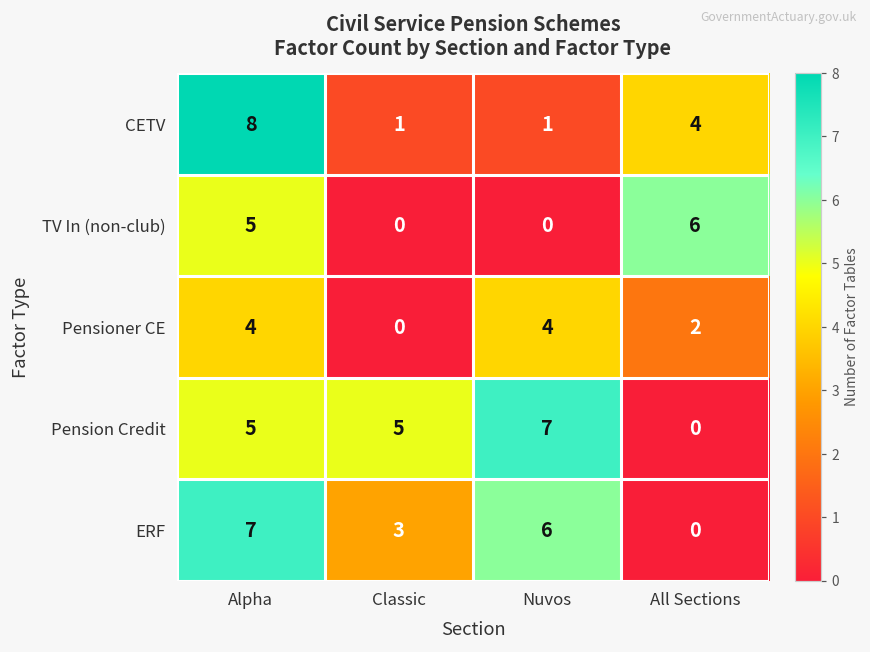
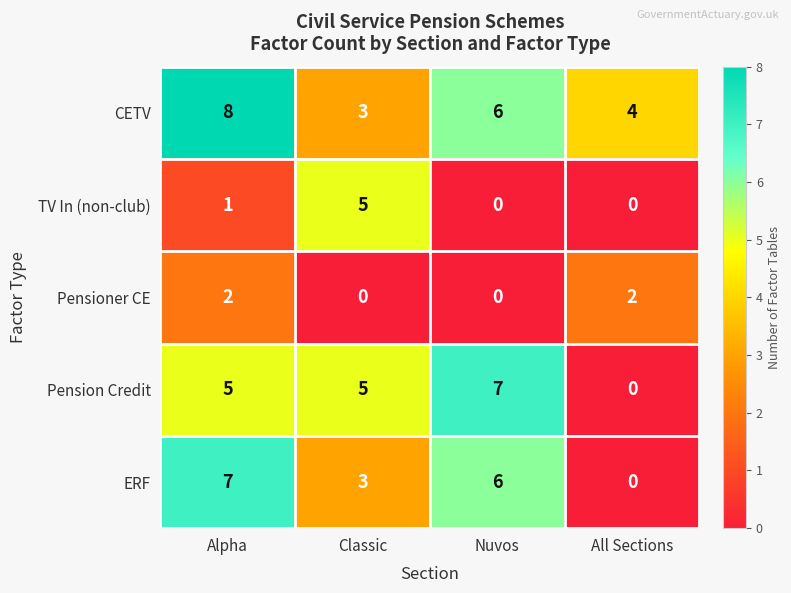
CETV, Classic: 1 -> 3
CETV, Nuvos: 1 -> 6
TV In (non-club), Alpha: 5 -> 1
TV In (non-club), Classic: 0 -> 5
TV In (non-club), All Sections: 6 -> 0
Pensioner CE, Alpha: 4 -> 2
Pensioner CE, Nuvos: 4 -> 0
